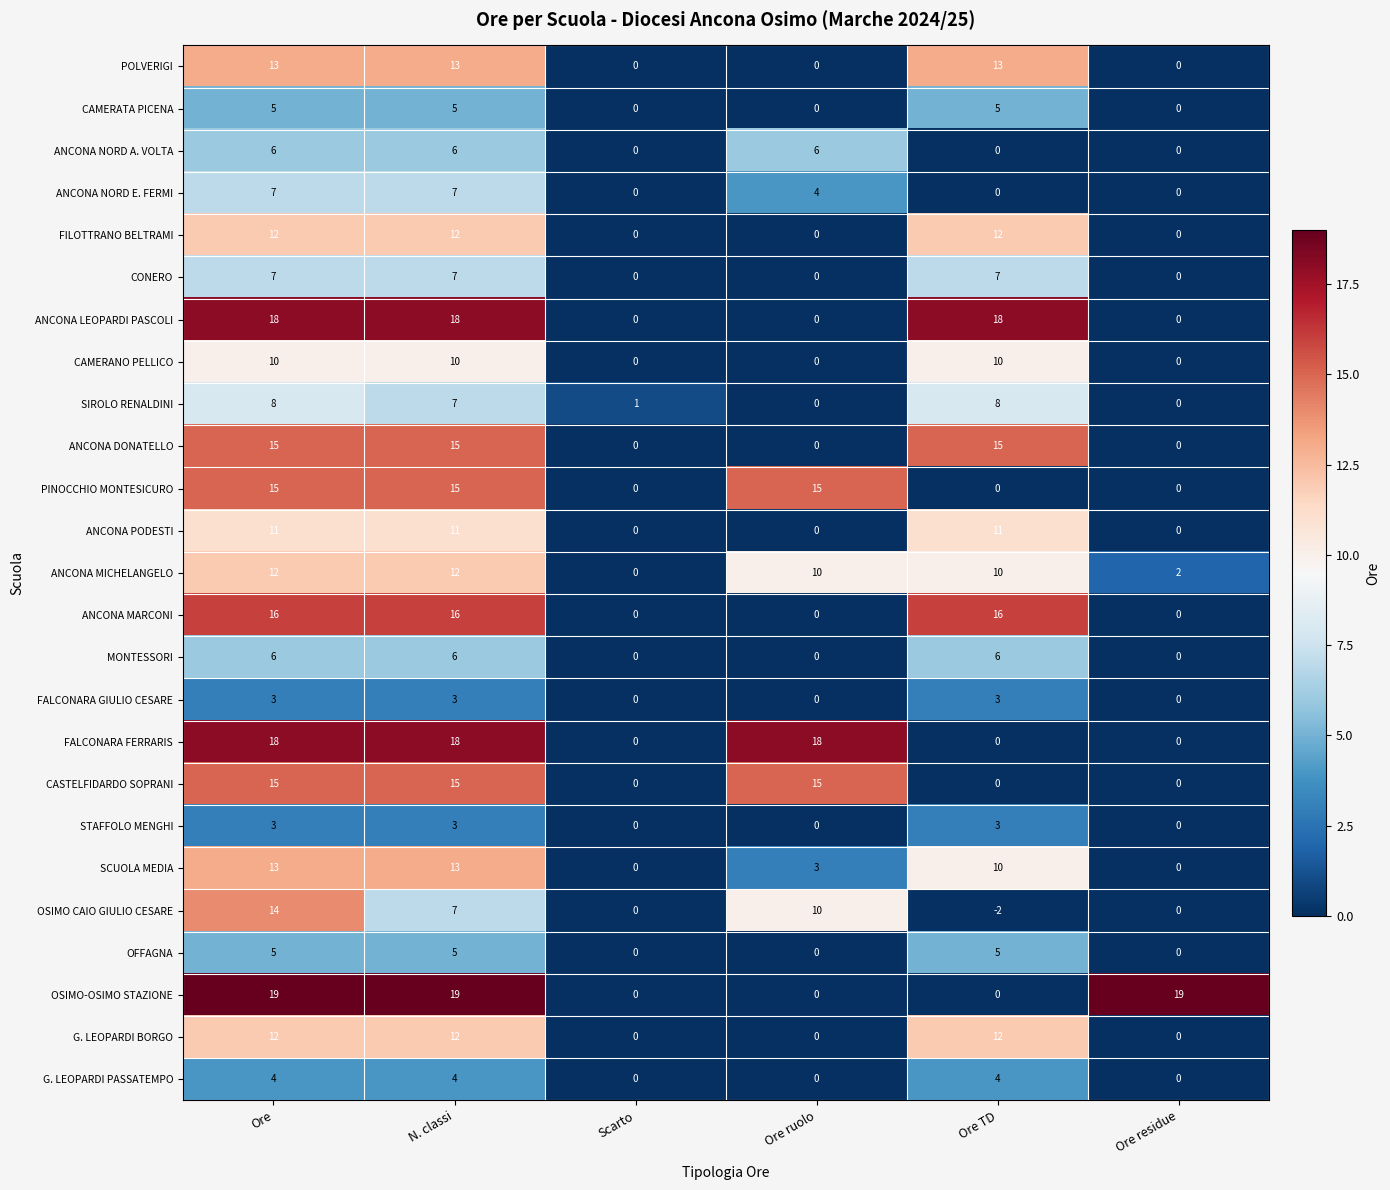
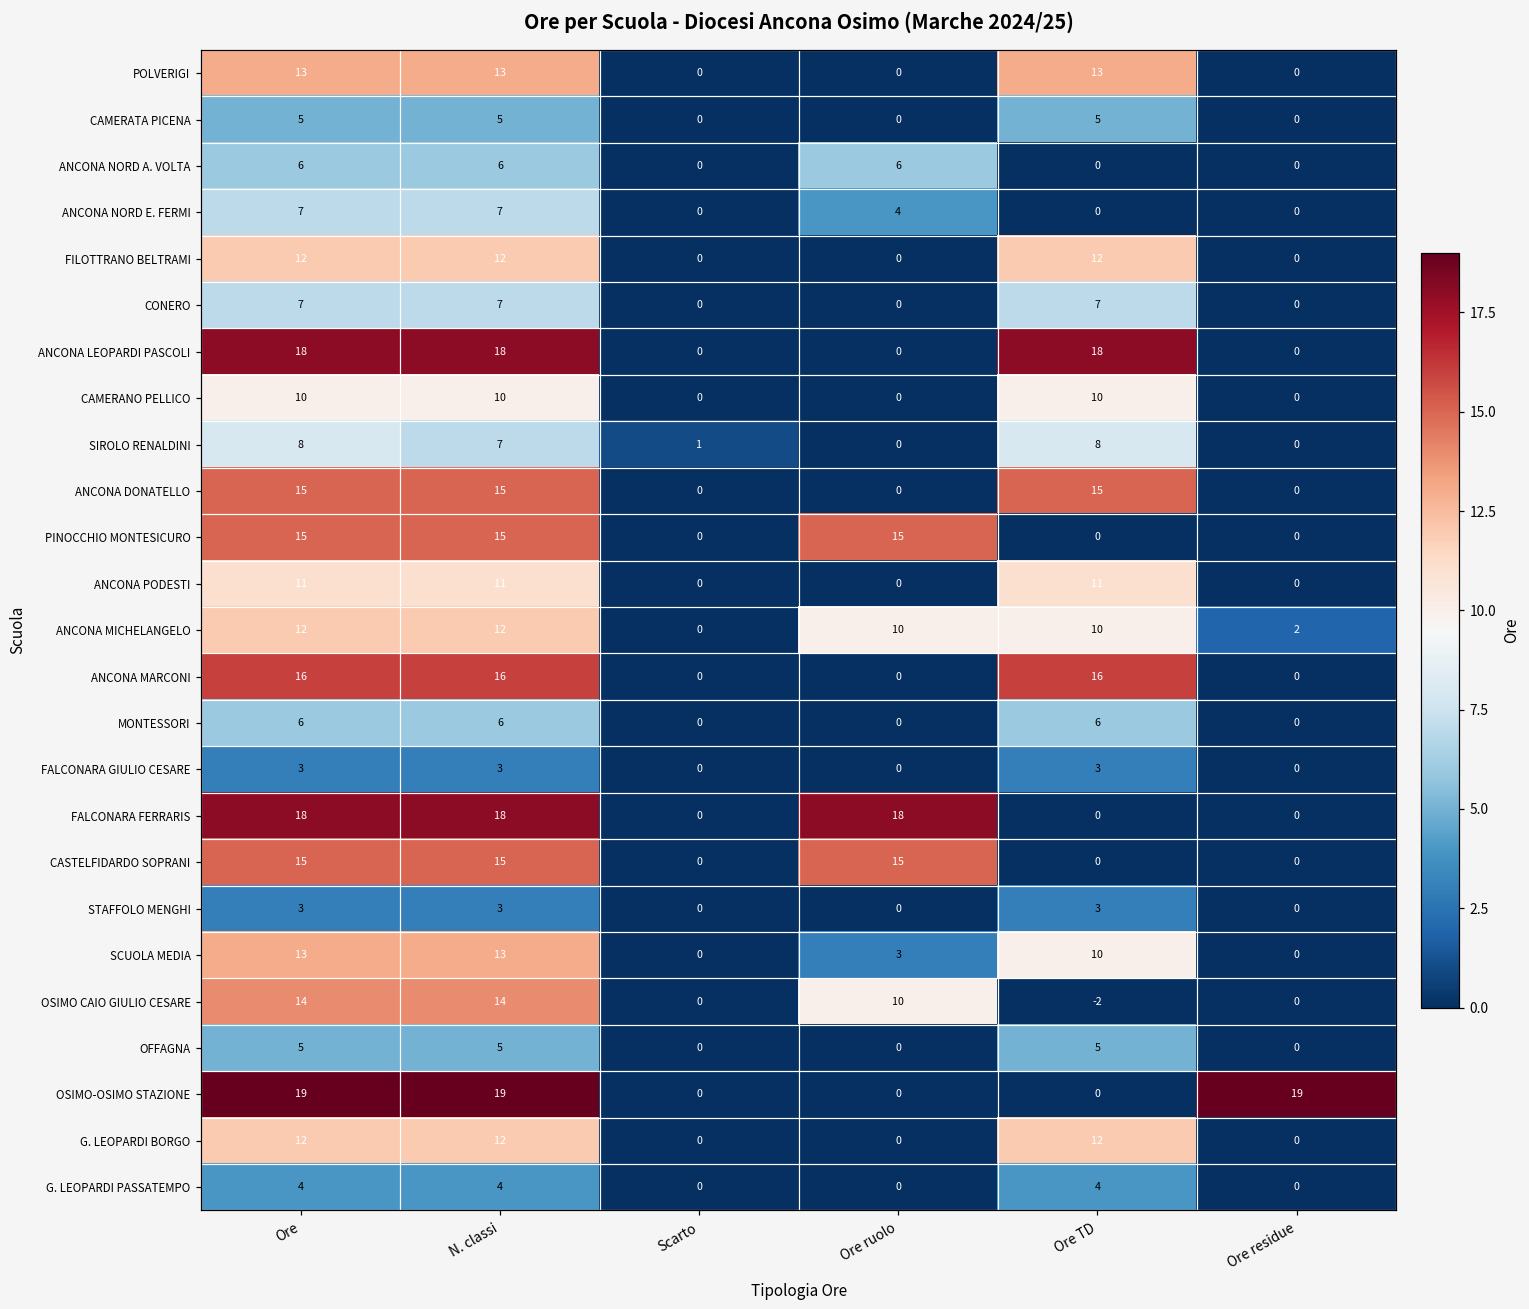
OSIMO CAIO GIULIO CESARE, N. classi: 7 -> 14
